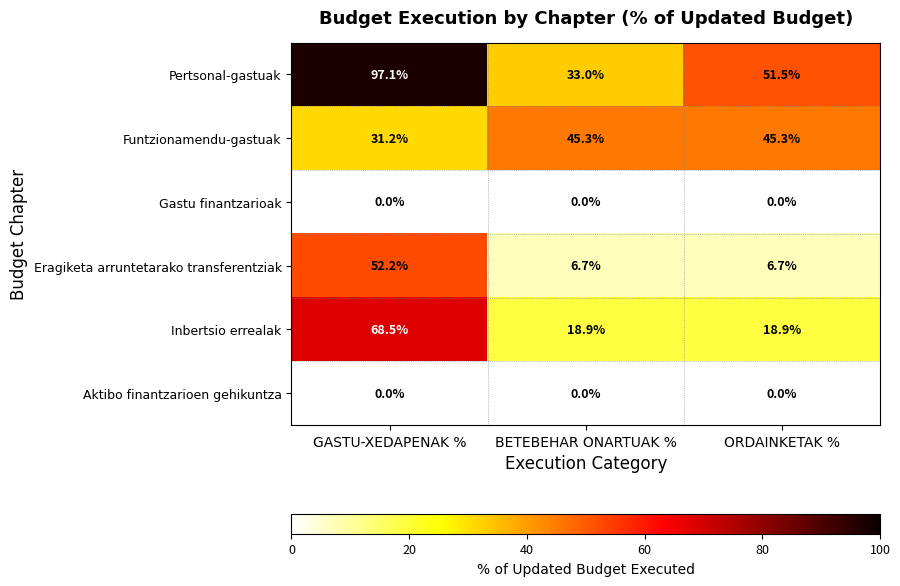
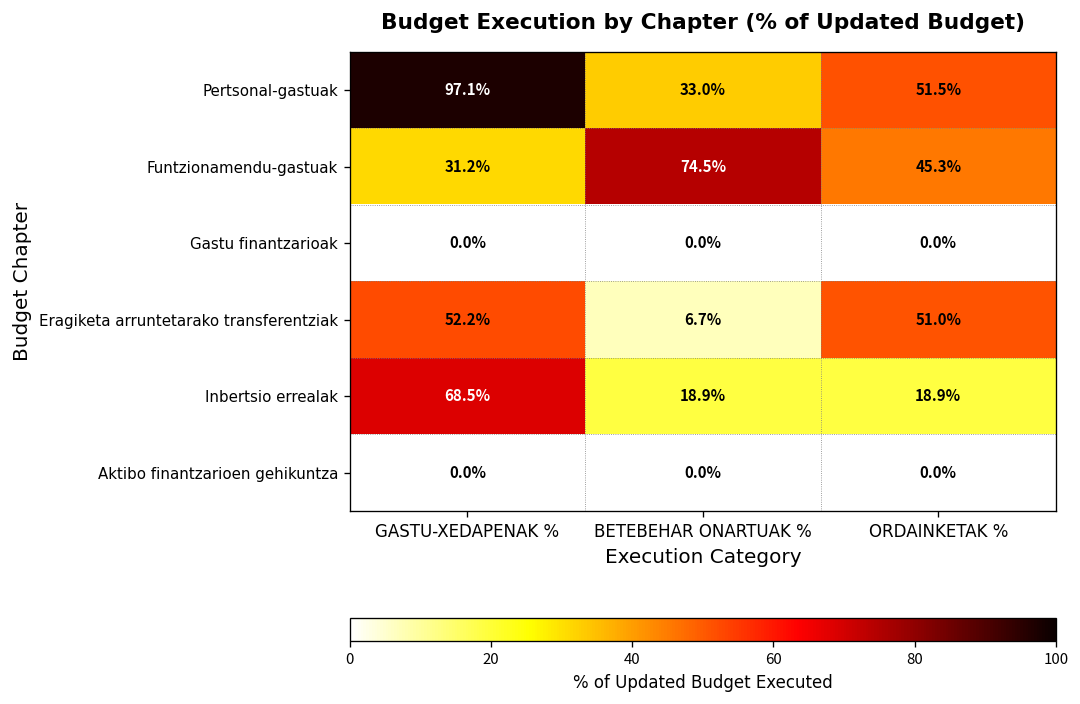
Funtzionamendu-gastuak, BETEBEHAR ONARTUAK %: 45.3% -> 74.5%
Eragiketa arruntetarako transferentziak, ORDAINKETAK %: 6.7% -> 51.0%
